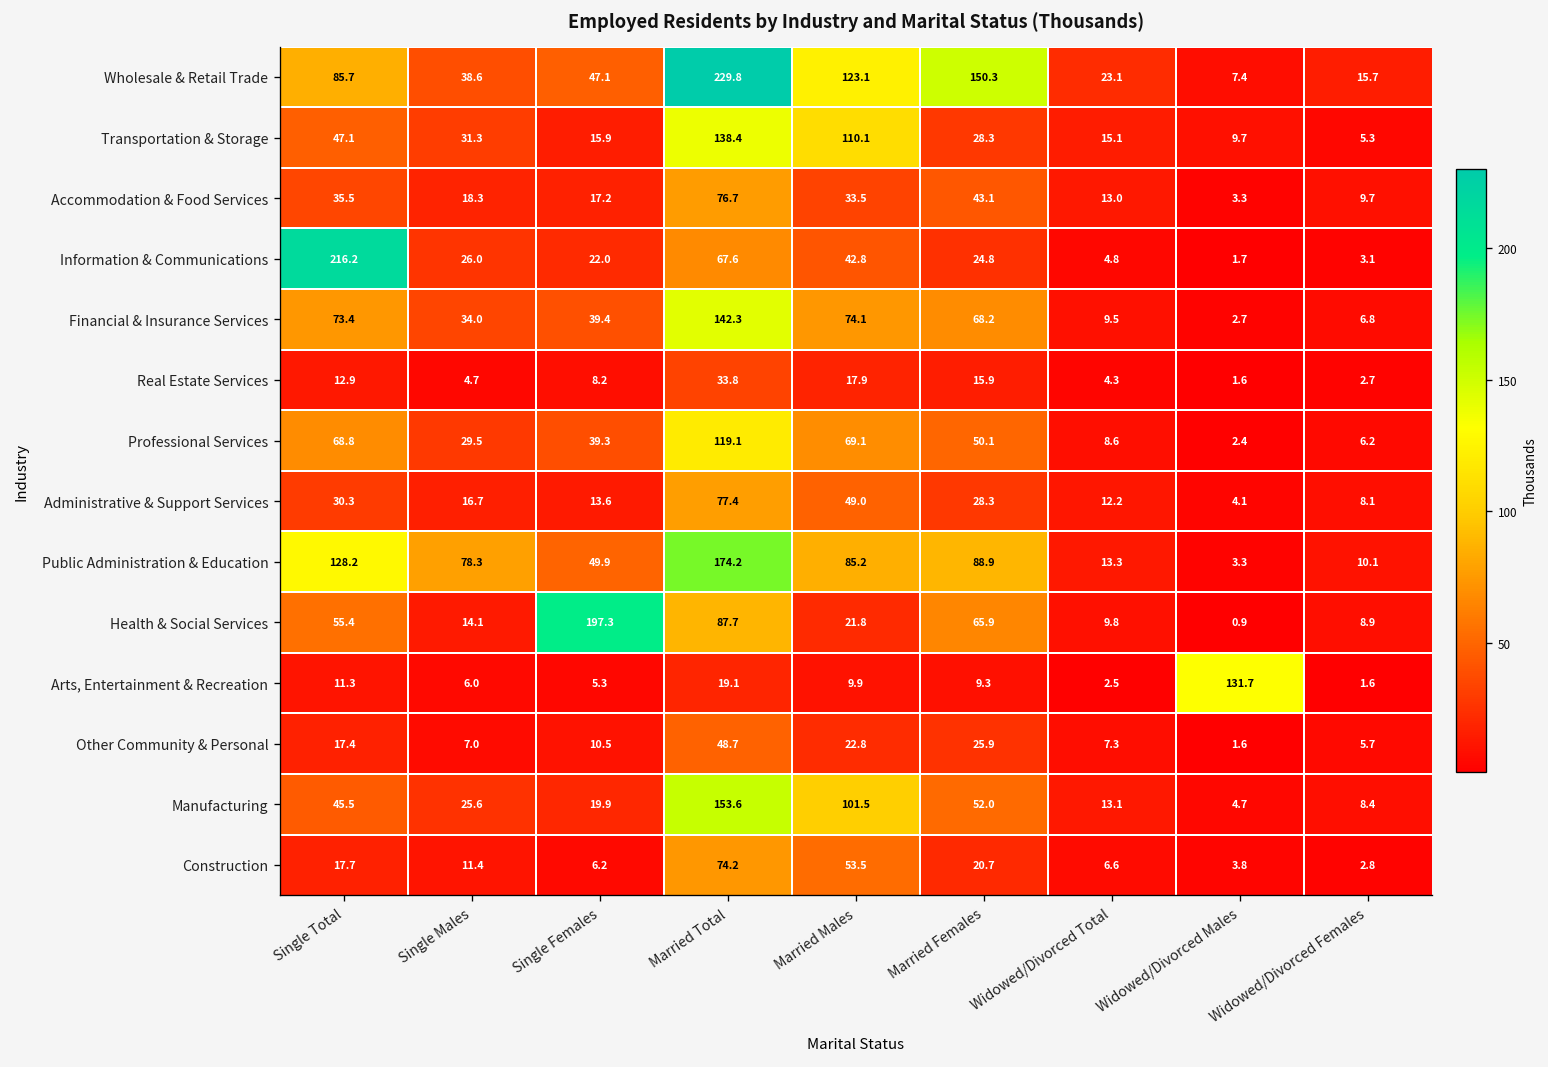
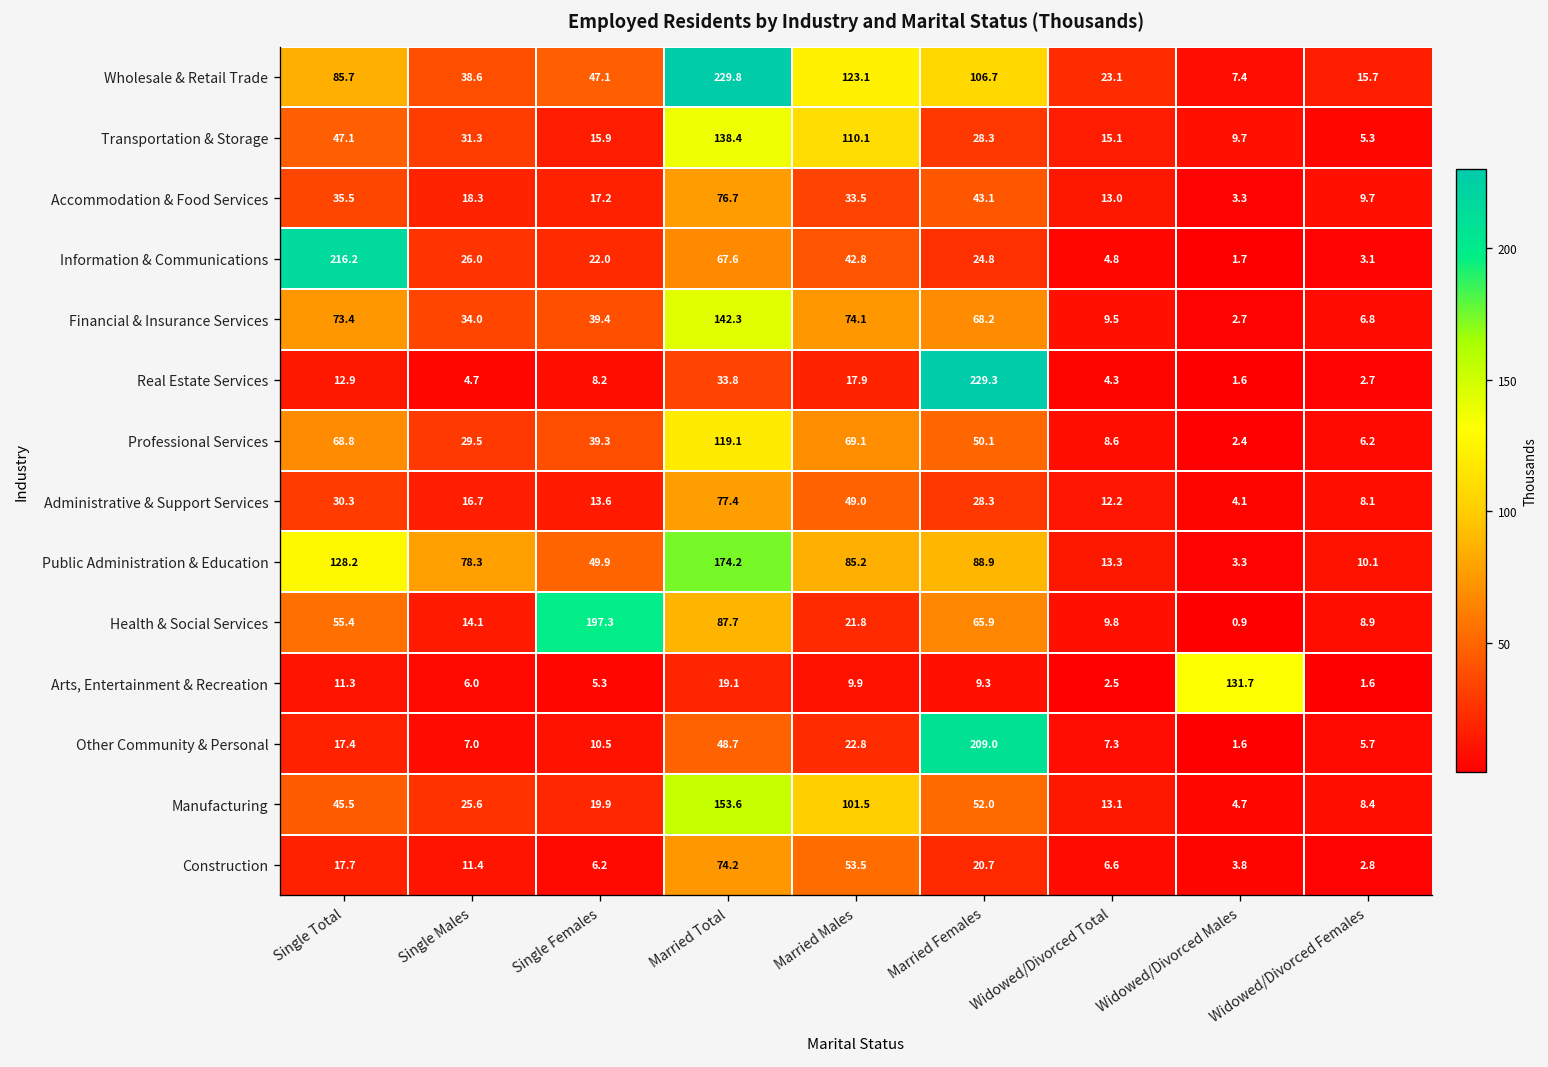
Wholesale & Retail Trade, Married Females: 150.3 -> 106.7
Real Estate Services, Married Females: 15.9 -> 229.3
Other Community & Personal, Married Females: 25.9 -> 209.0
